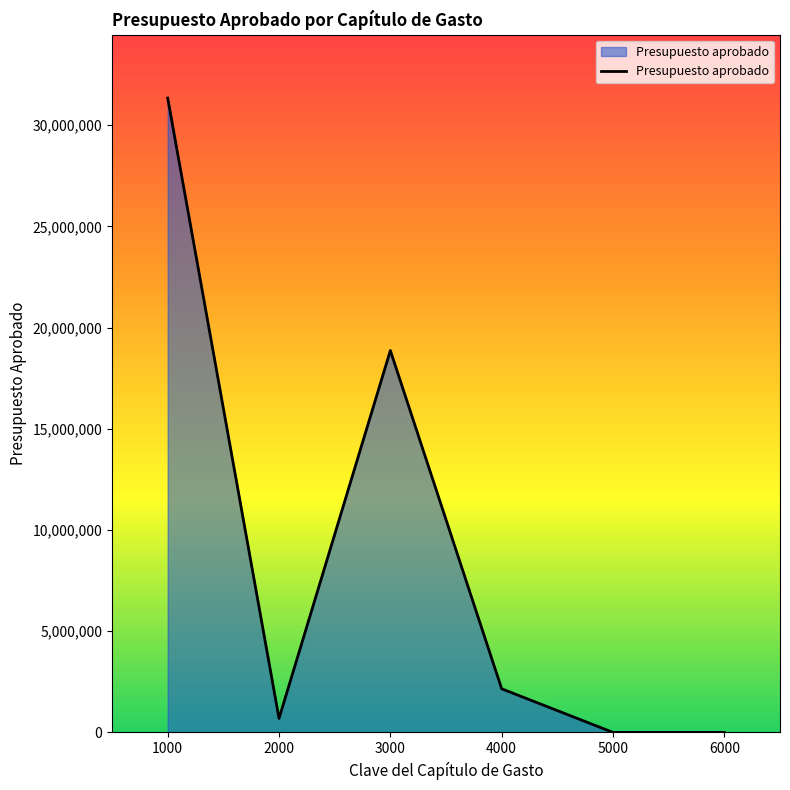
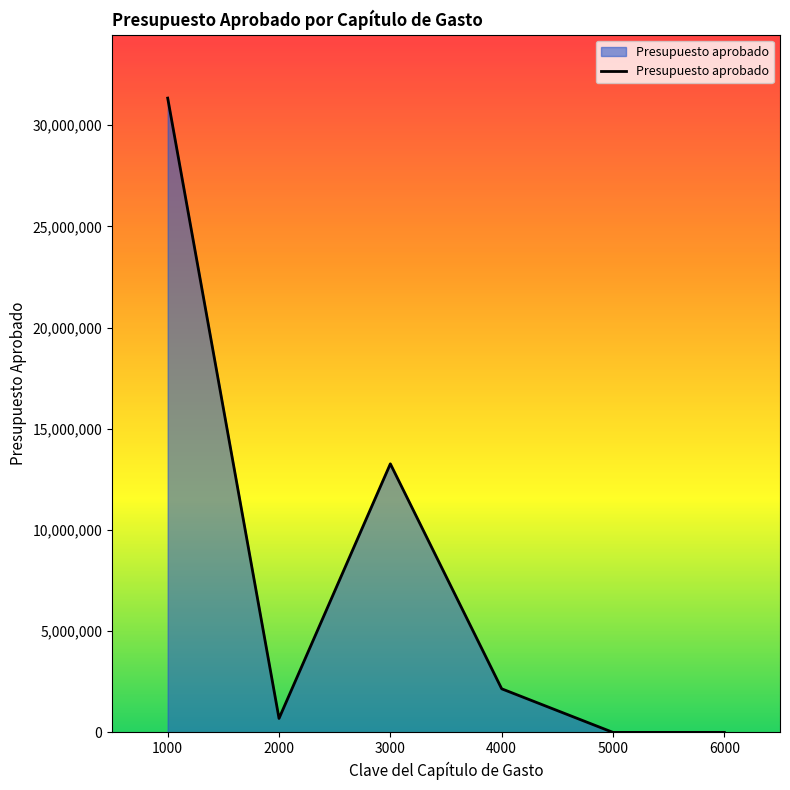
3000: 18,900,000 -> 13,300,000
